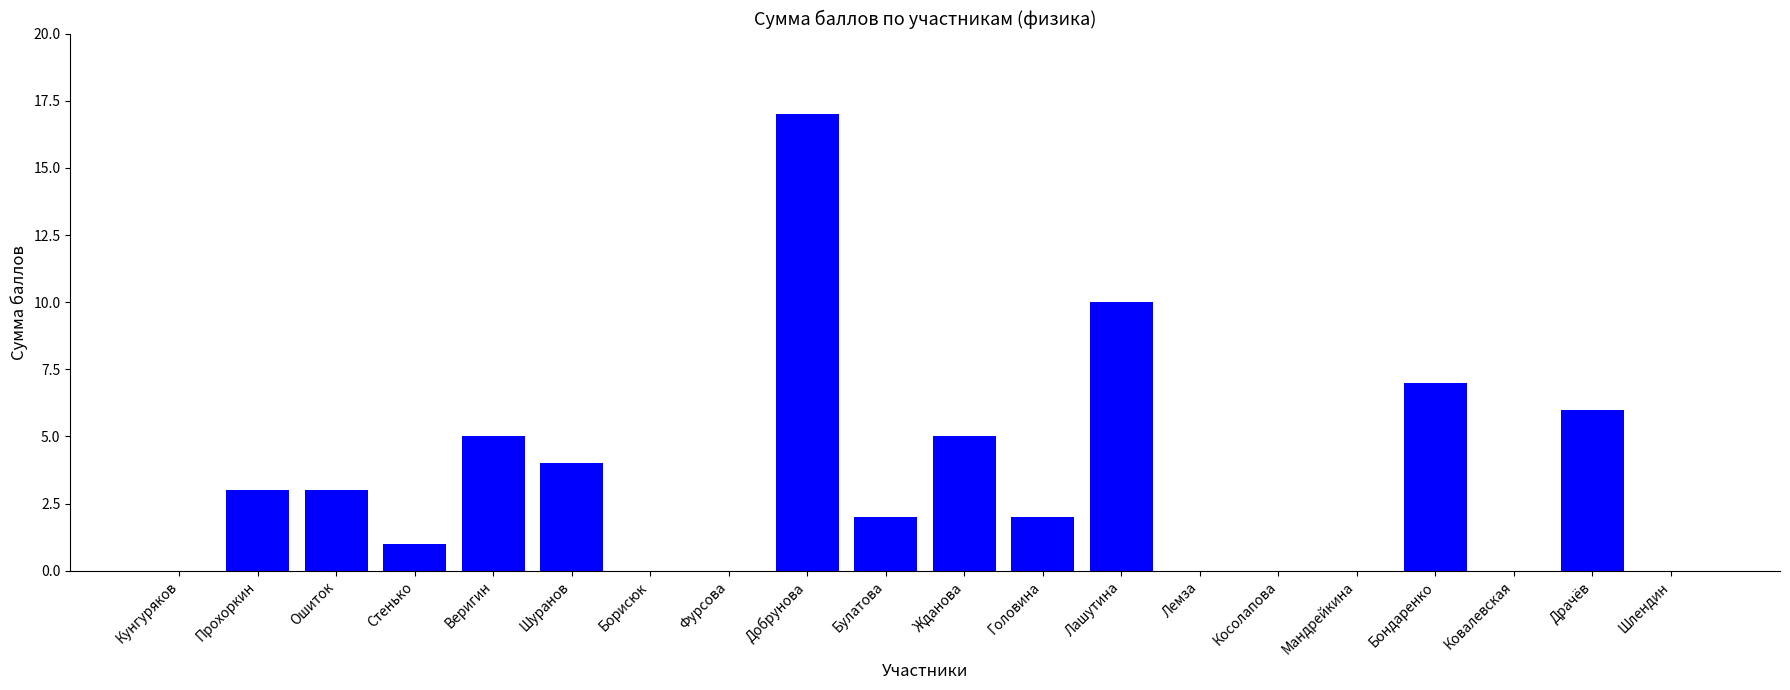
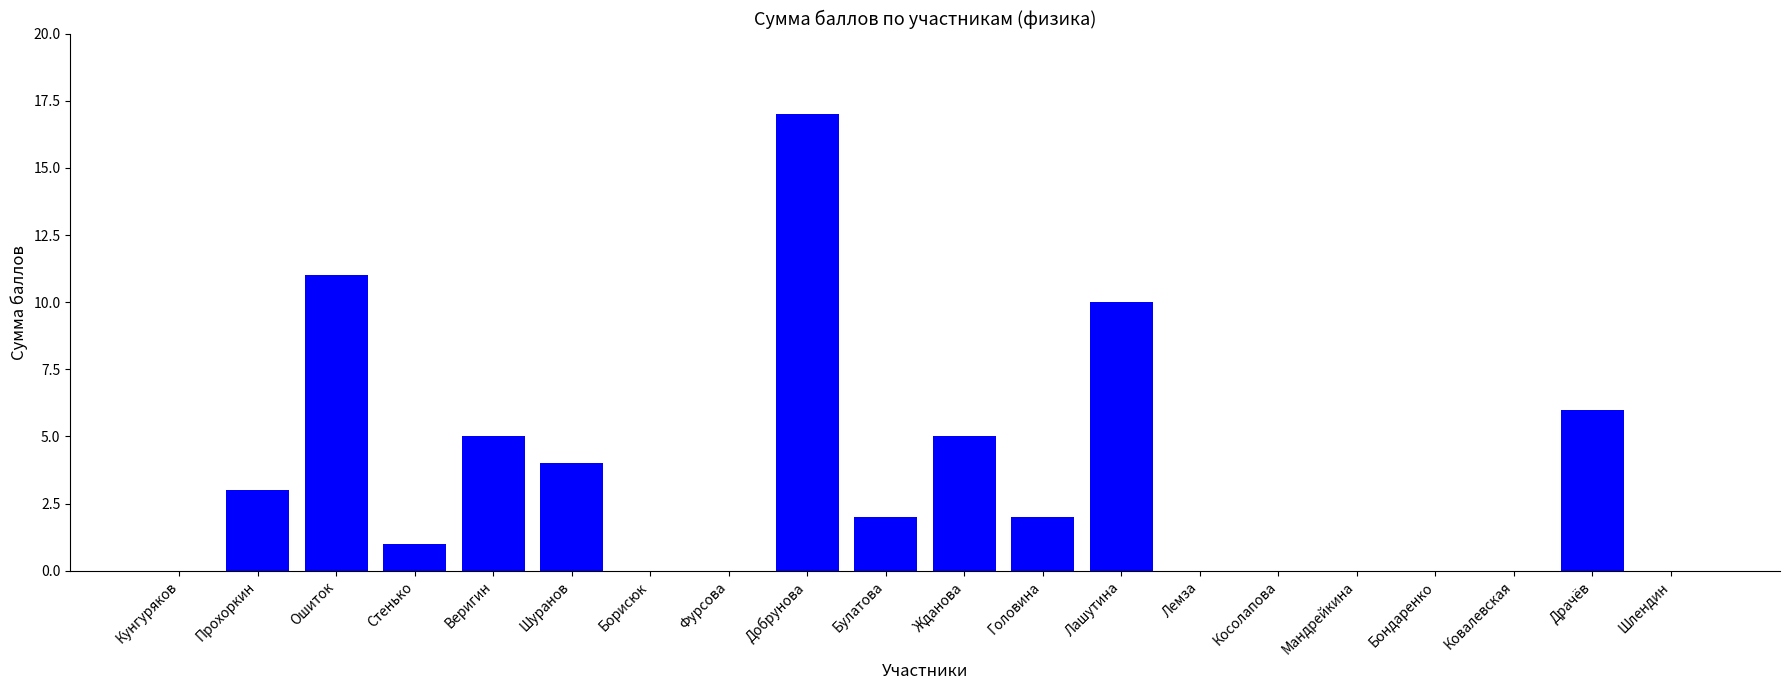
Ошиток: 3 -> 11
Бондаренко: 7 -> 0
